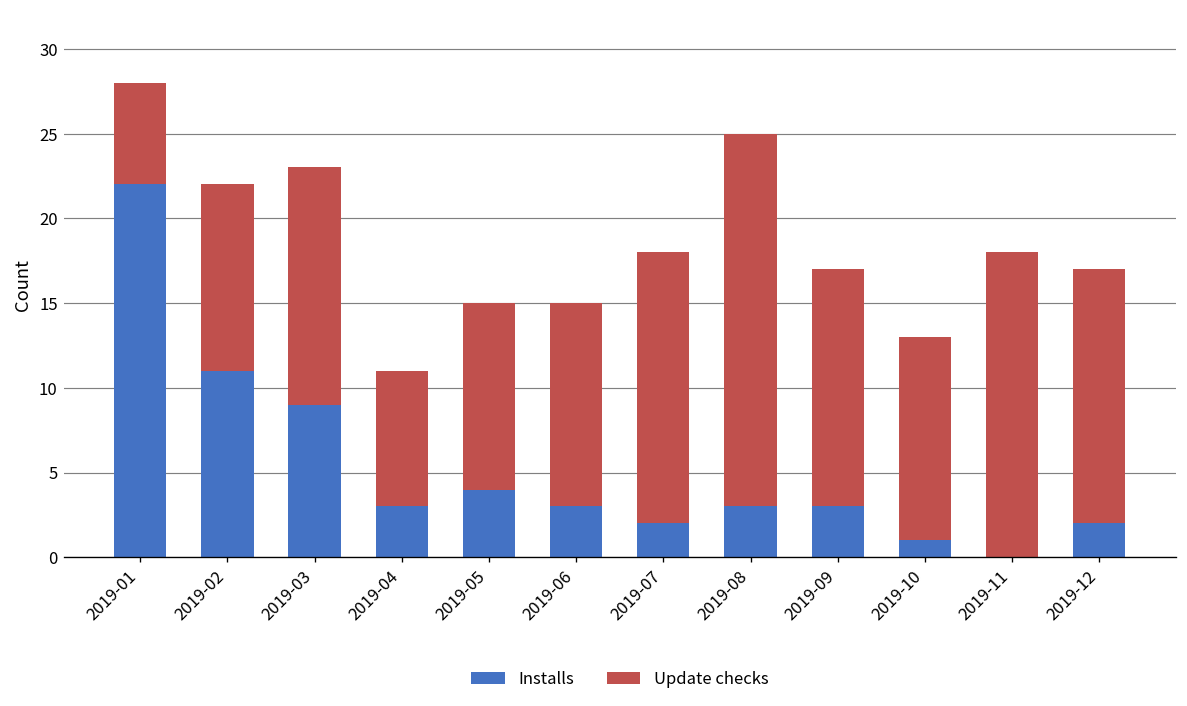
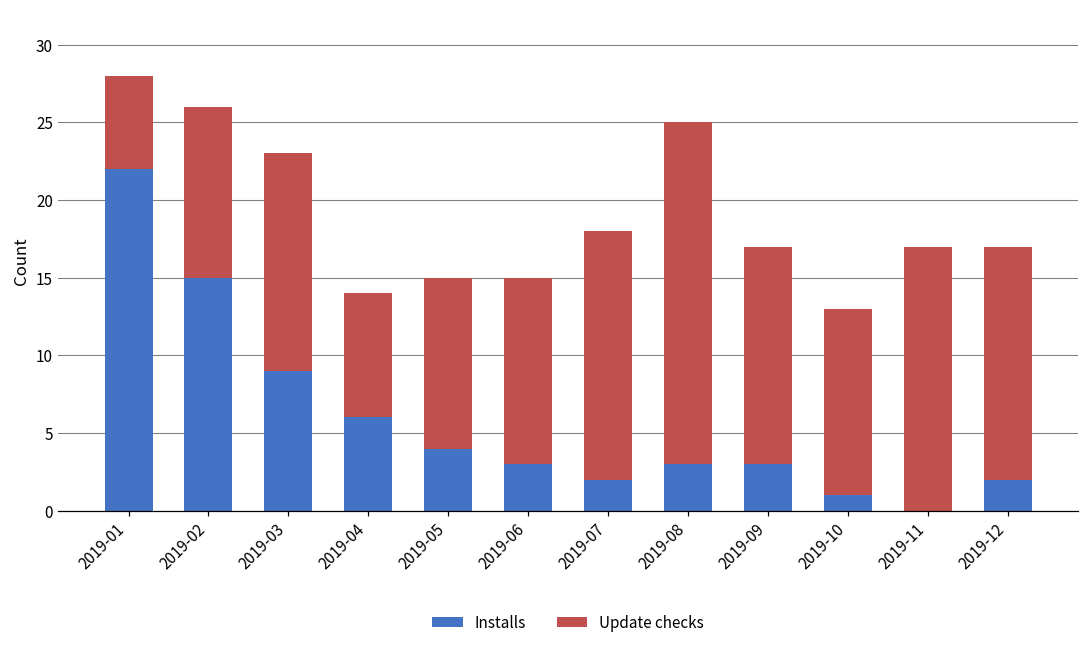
Installs, 2019-02: 11 -> 15
Installs, 2019-04: 3 -> 6
Update checks, 2019-11: 18 -> 17
